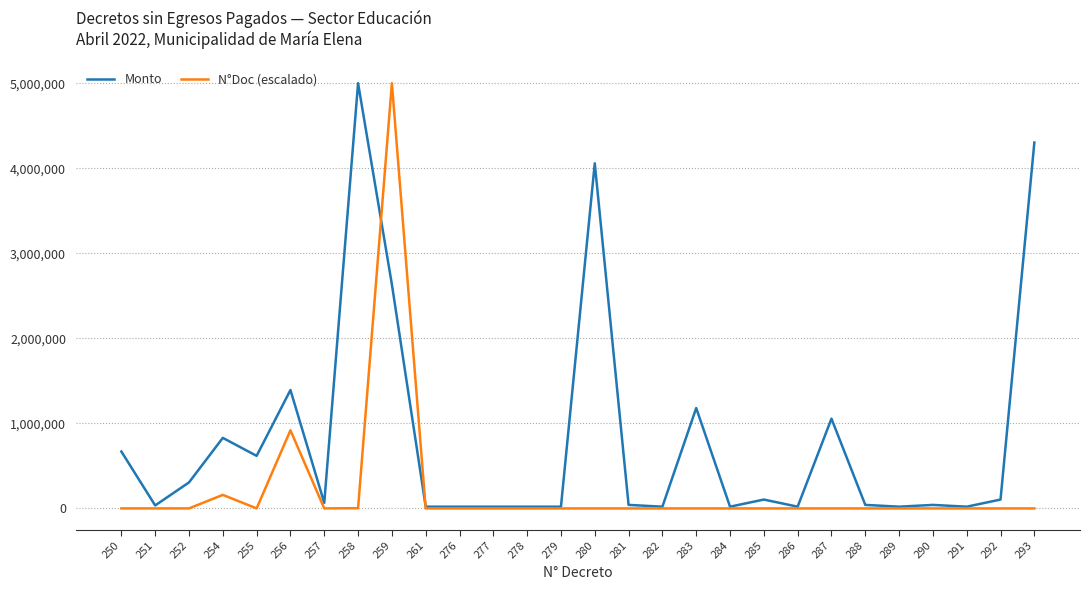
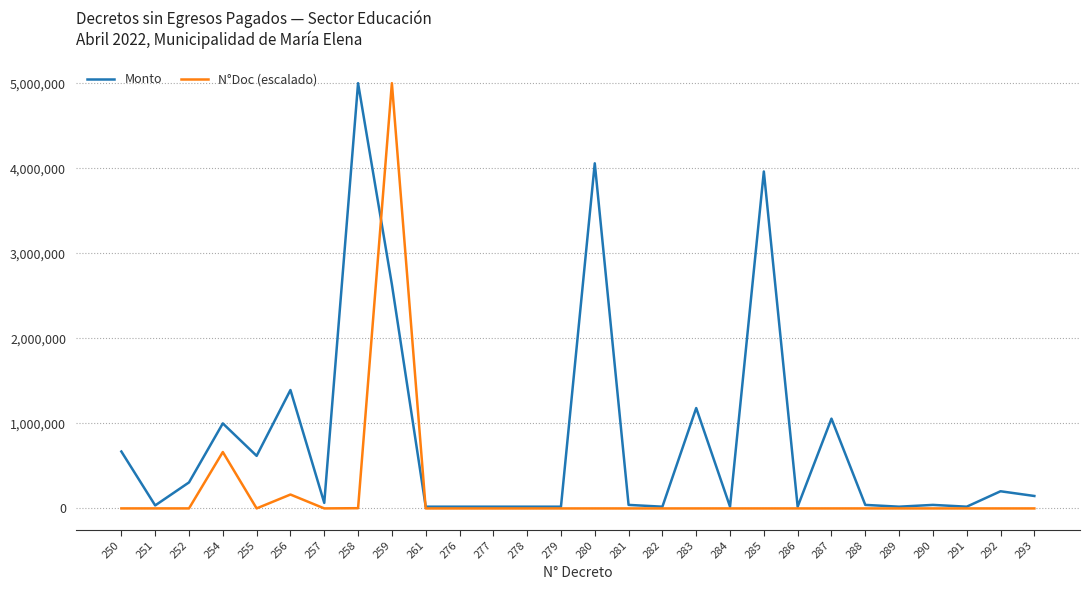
Monto, 254: 800,000 -> 1,000,000
N°Doc (escalado), 254: 200,000 -> 700,000
N°Doc (escalado), 256: 900,000 -> 200,000
Monto, 285: 100,000 -> 4,000,000
Monto, 292: 100,000 -> 200,000
Monto, 293: 4,300,000 -> 100,000
